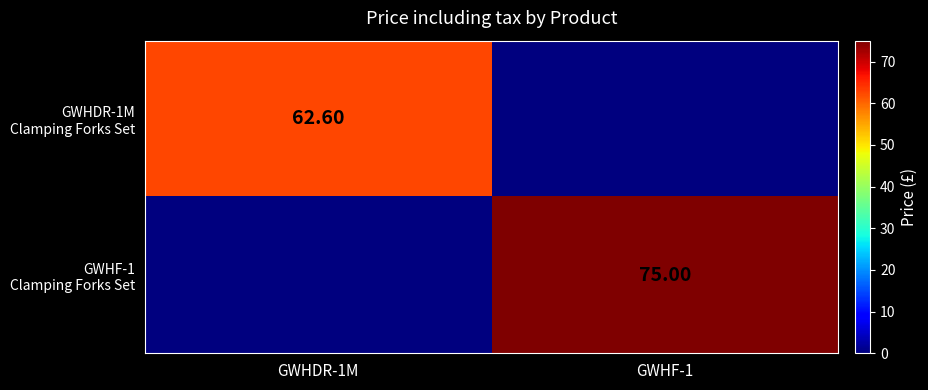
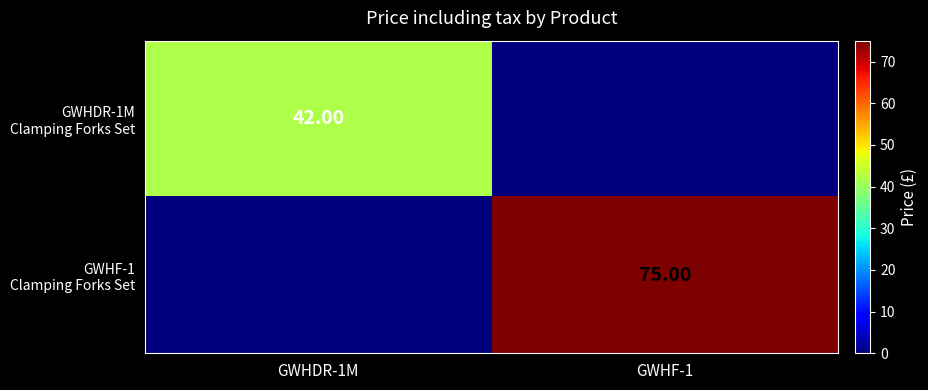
GWHDR-1M Clamping Forks Set, GWHDR-1M: 62.60 -> 42.00
